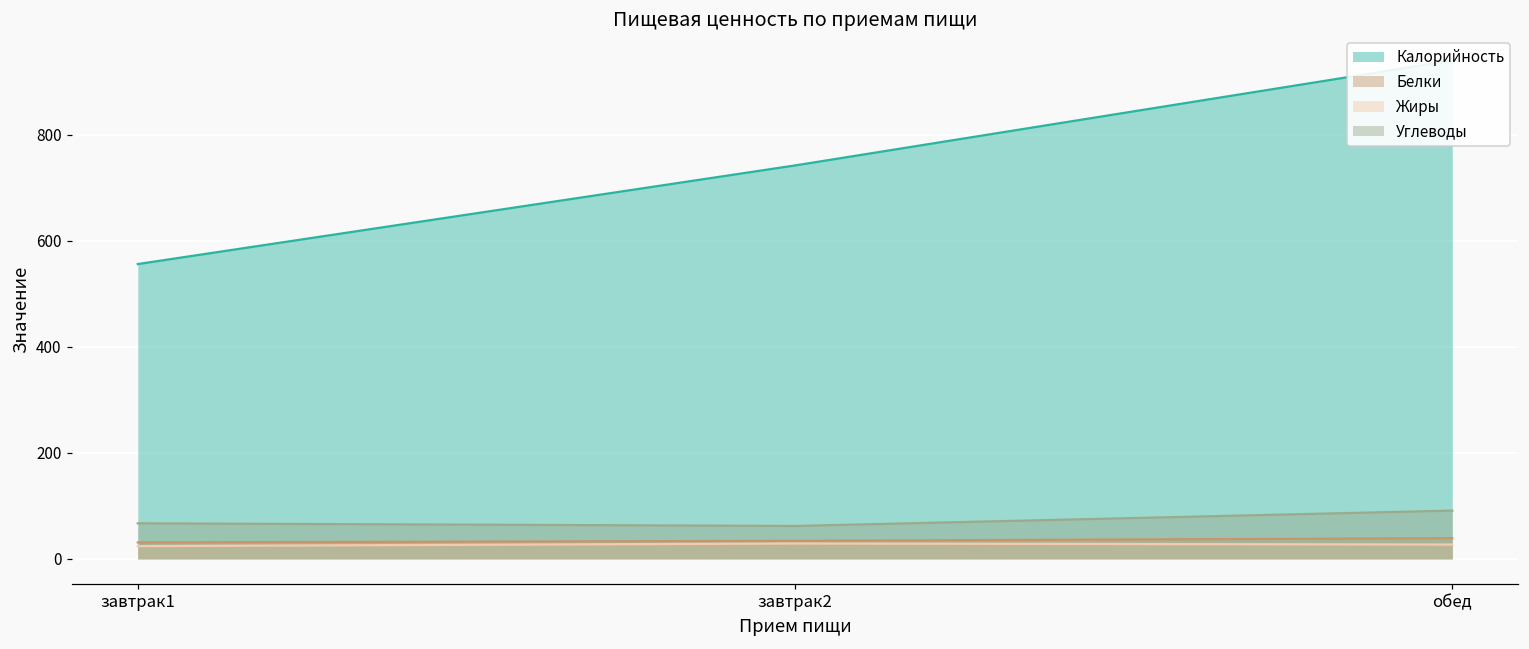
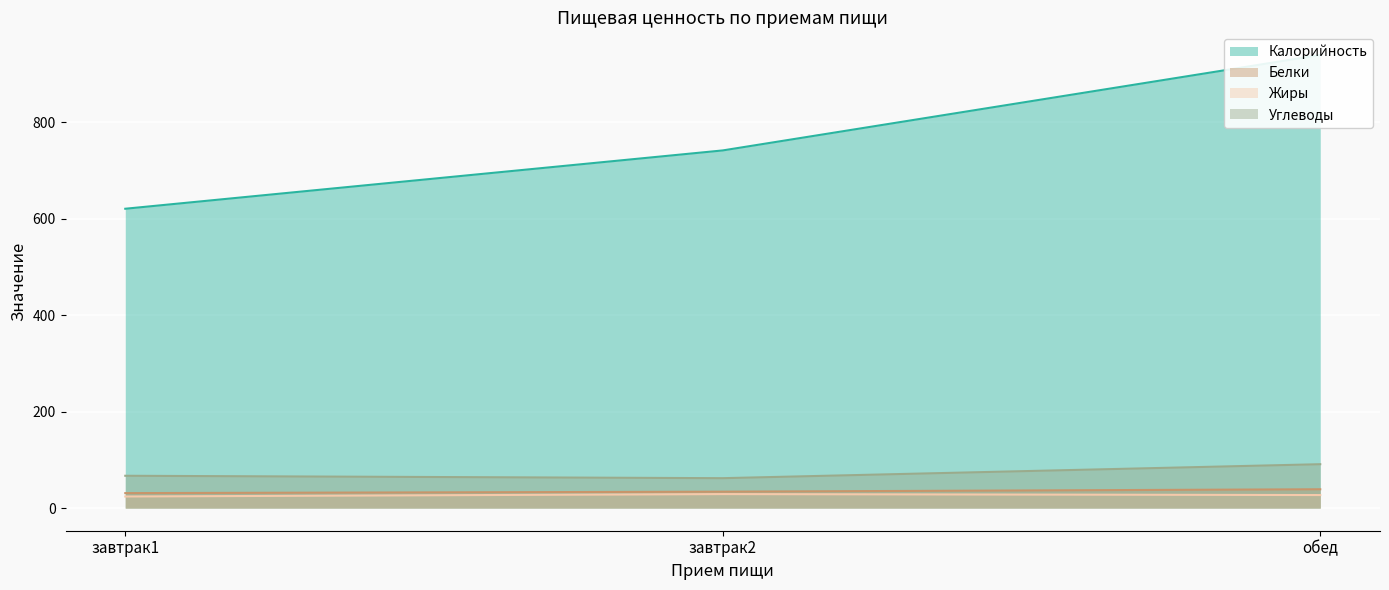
Калорийность, завтрак1: 560 -> 620
